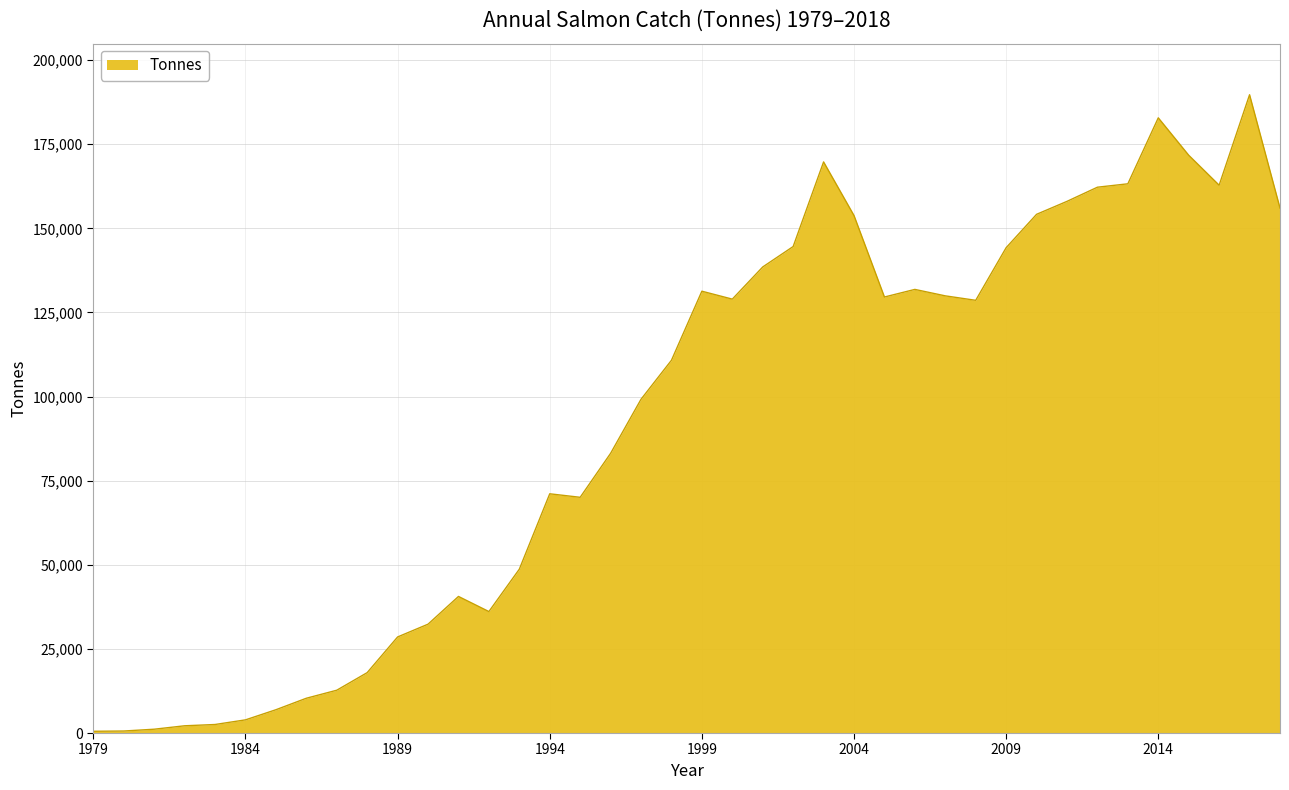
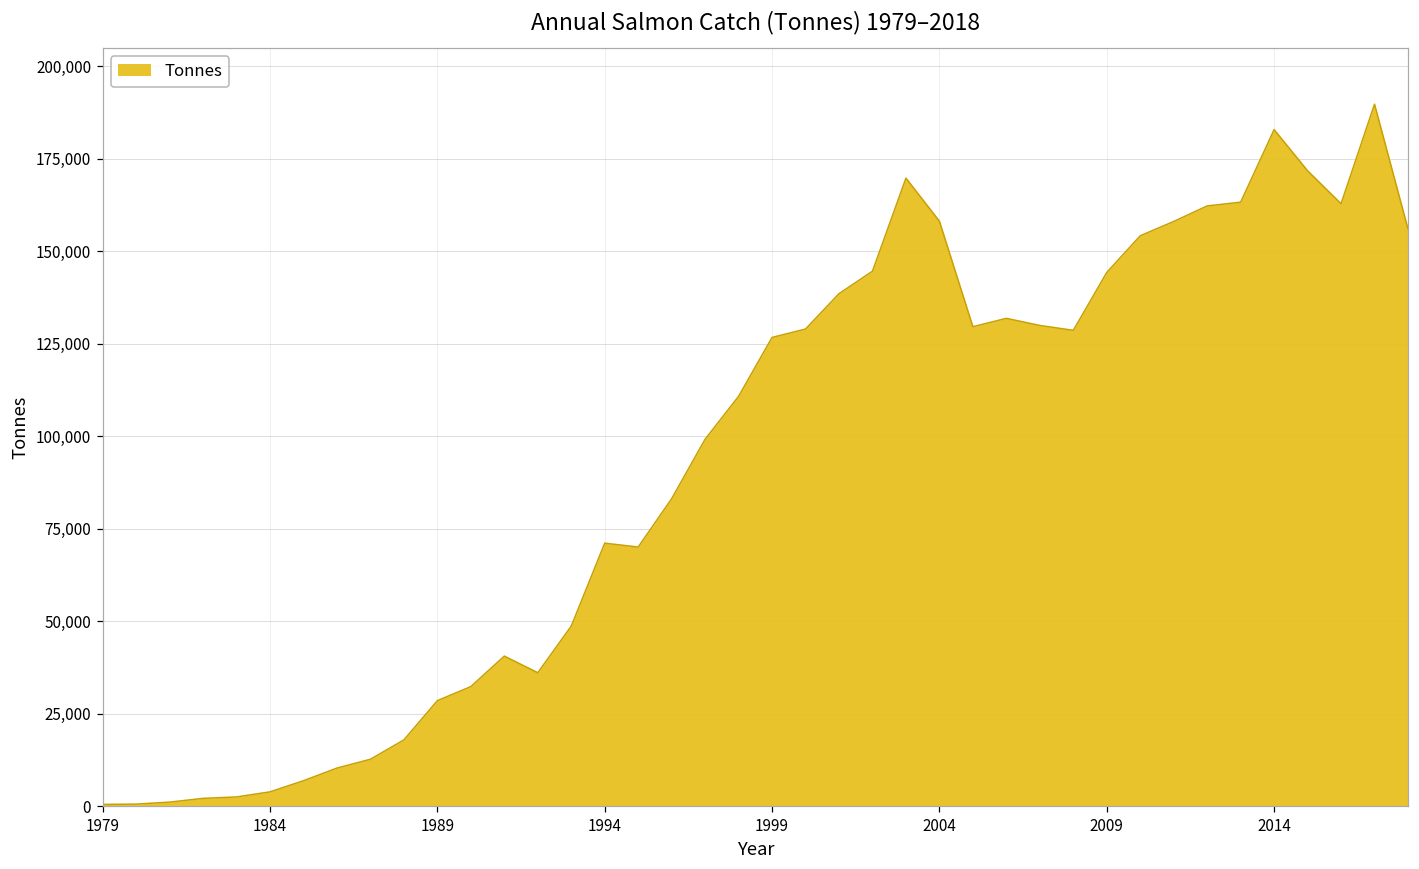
1999: 131,000 -> 127,000
2004: 154,000 -> 158,000
